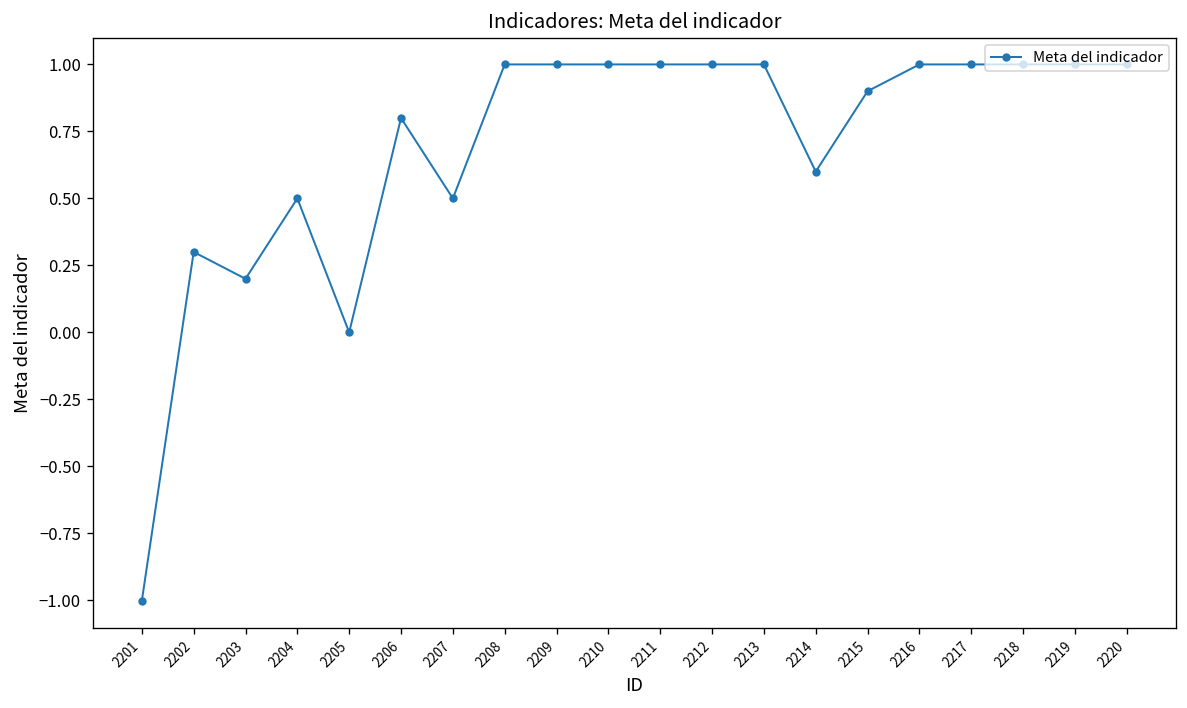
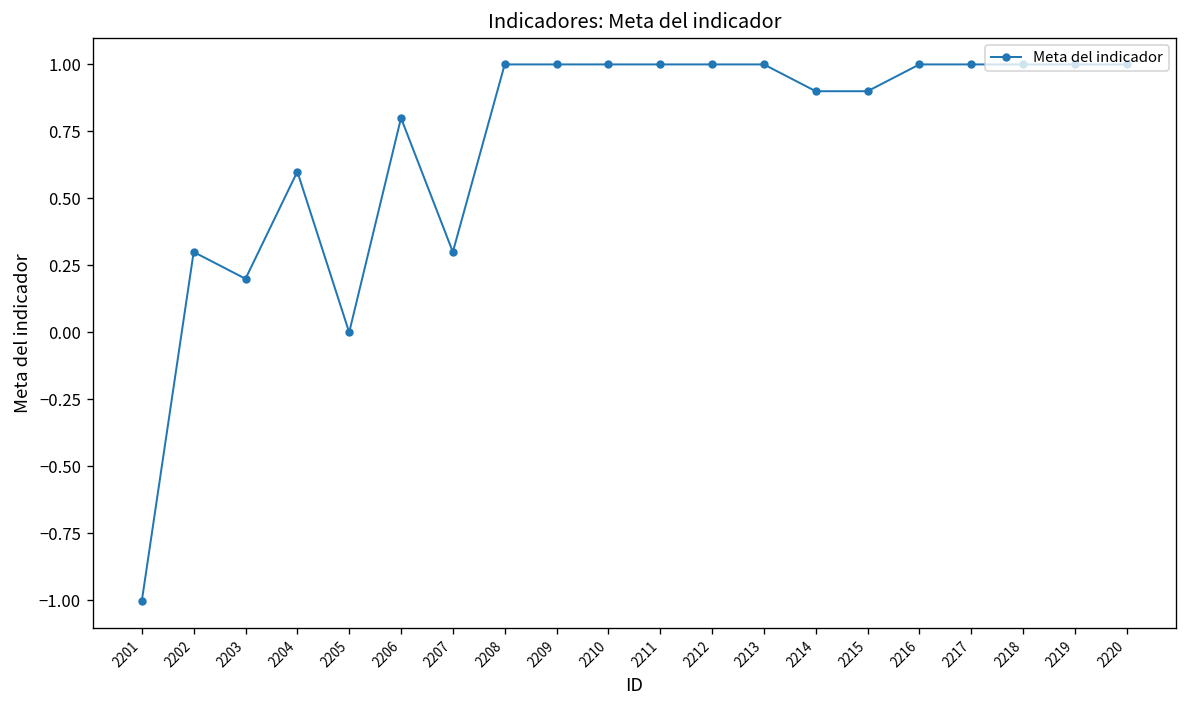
2204: 0.5 -> 0.6
2207: 0.5 -> 0.3
2214: 0.6 -> 0.9
